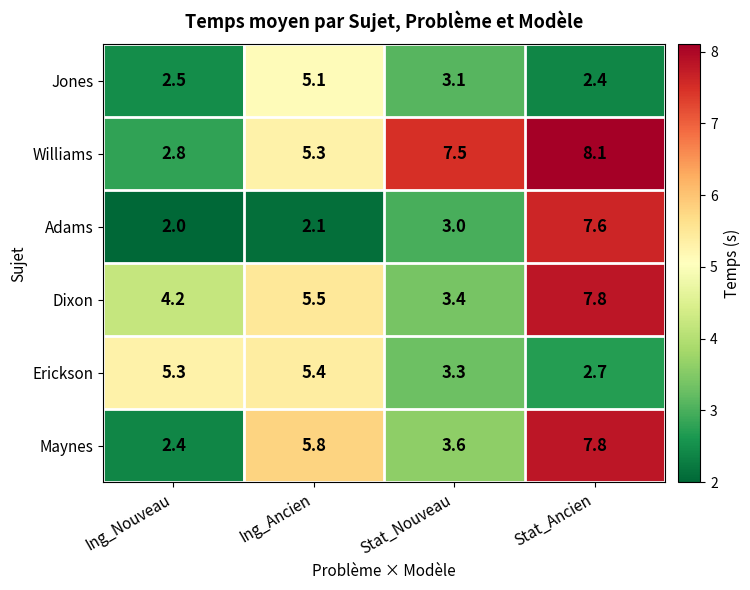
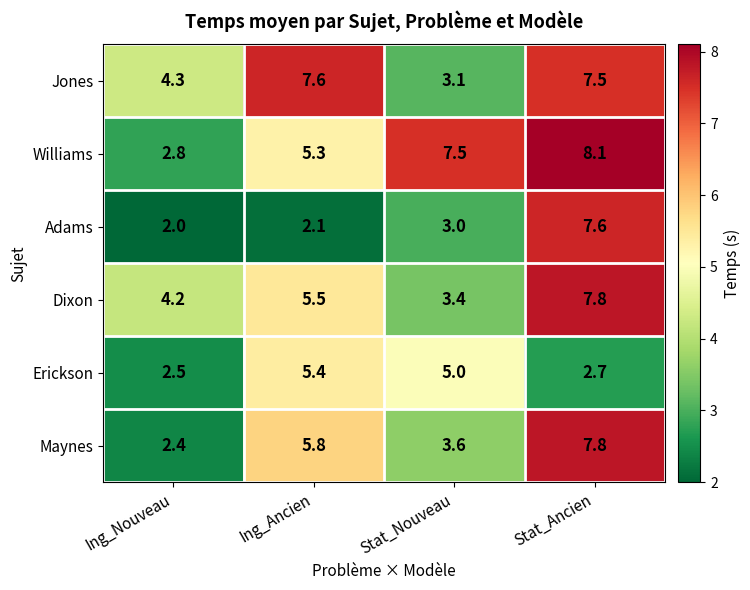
Jones, Ing_Nouveau: 2.5 -> 4.3
Jones, Ing_Ancien: 5.1 -> 7.6
Jones, Stat_Ancien: 2.4 -> 7.5
Erickson, Ing_Nouveau: 5.3 -> 2.5
Erickson, Stat_Nouveau: 3.3 -> 5.0
